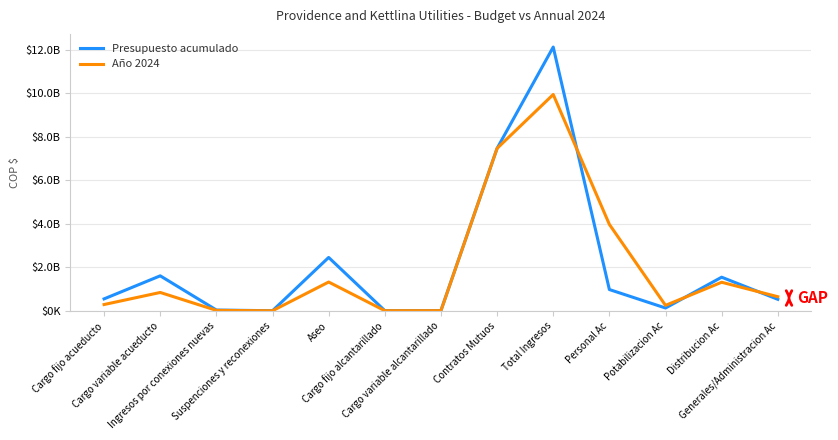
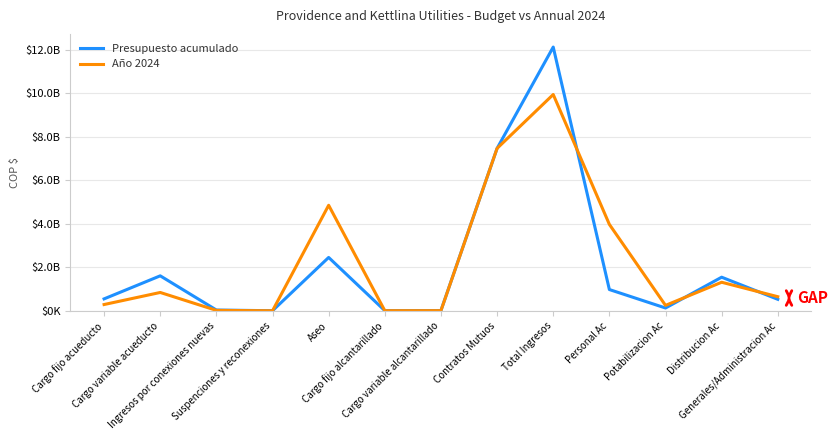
Año 2024, Aseo: $1300000000 -> $4800000000
